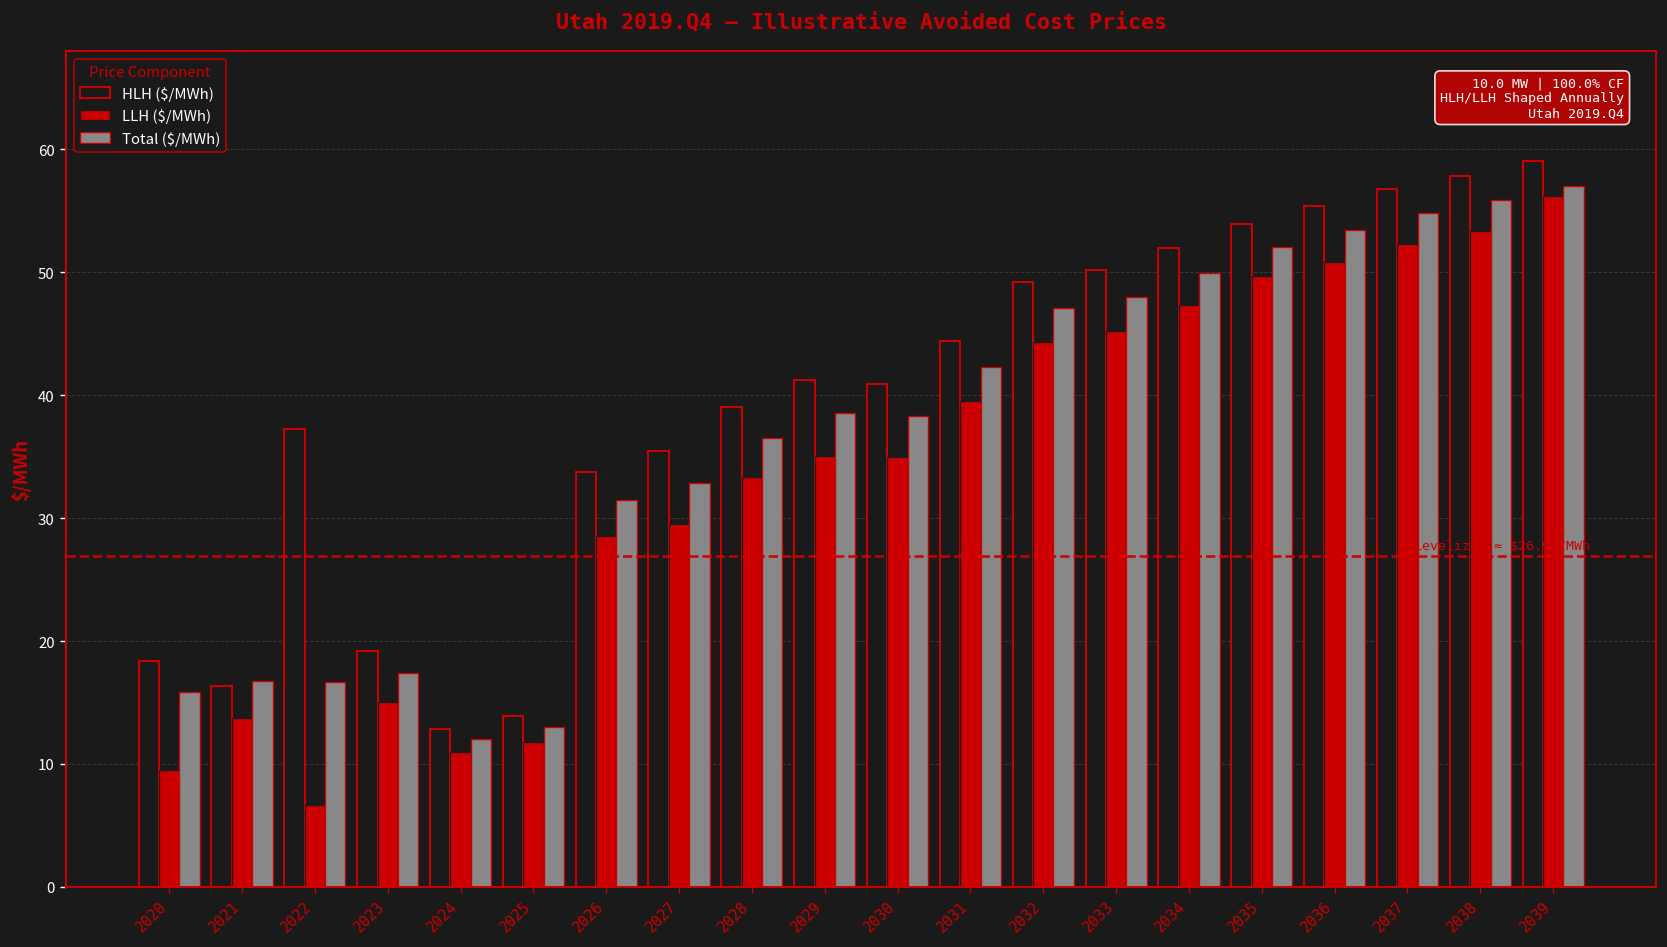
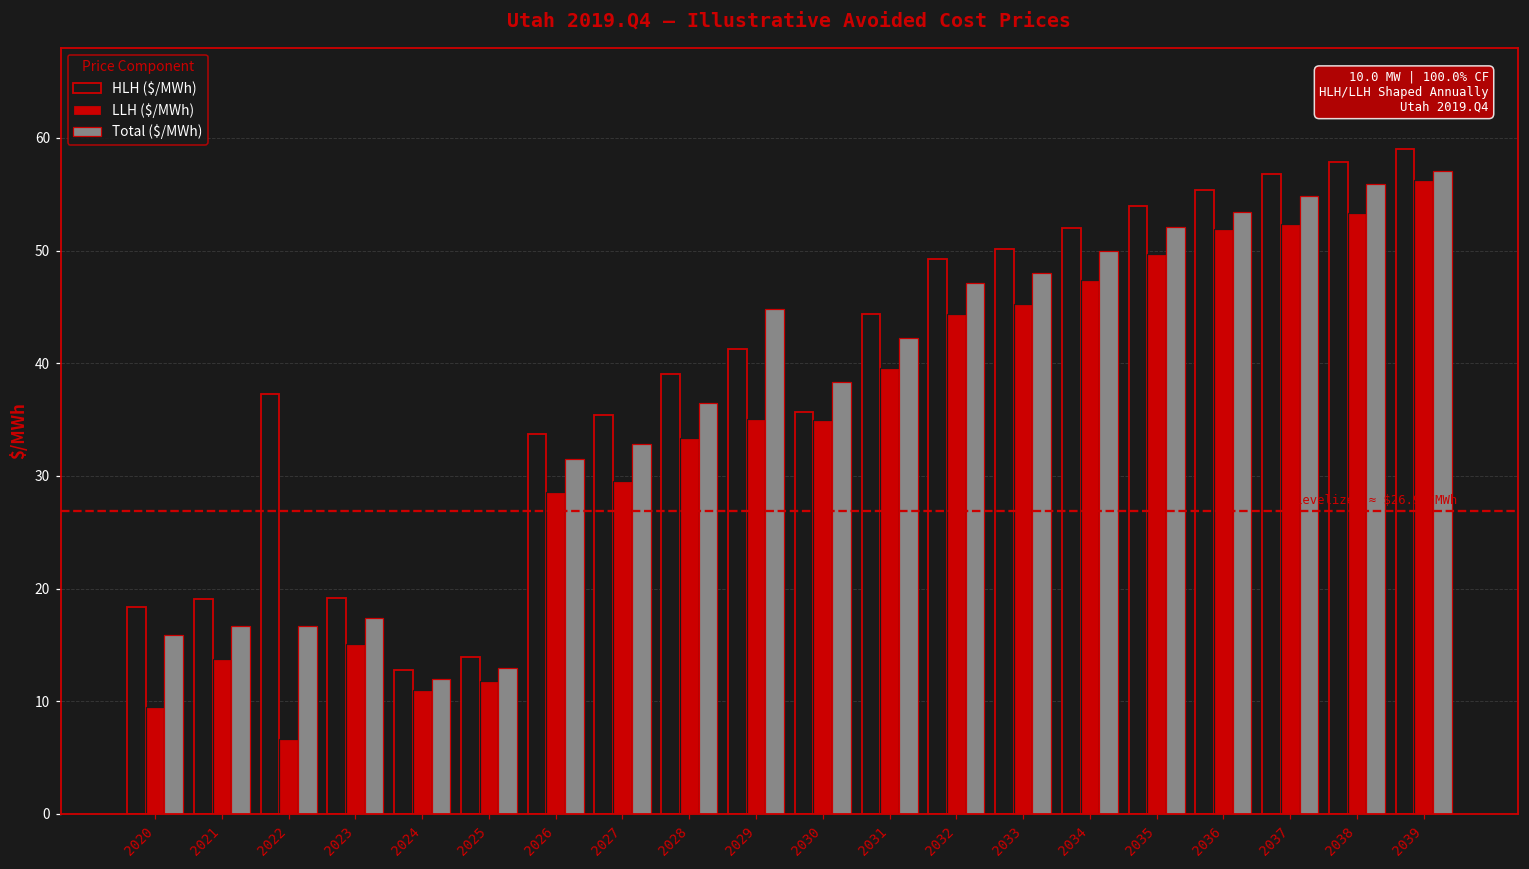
HLH ($/MWh), 2021: 16.3 -> 19.1
Total ($/MWh), 2029: 38.5 -> 44.8
HLH ($/MWh), 2030: 40.9 -> 35.7
LLH ($/MWh), 2036: 50.9 -> 51.9
